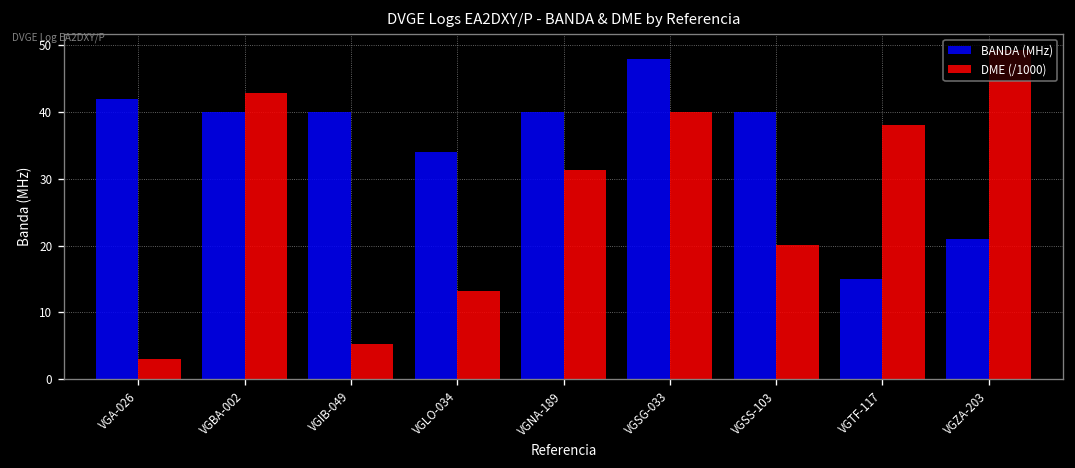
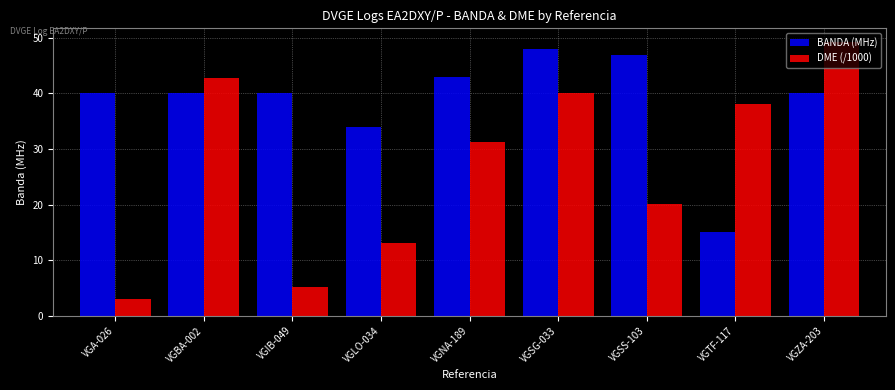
BANDA (MHz), VGA-026: 42 -> 40
BANDA (MHz), VGNA-189: 40 -> 43
BANDA (MHz), VGSS-103: 40 -> 47
BANDA (MHz), VGZA-203: 21 -> 40
